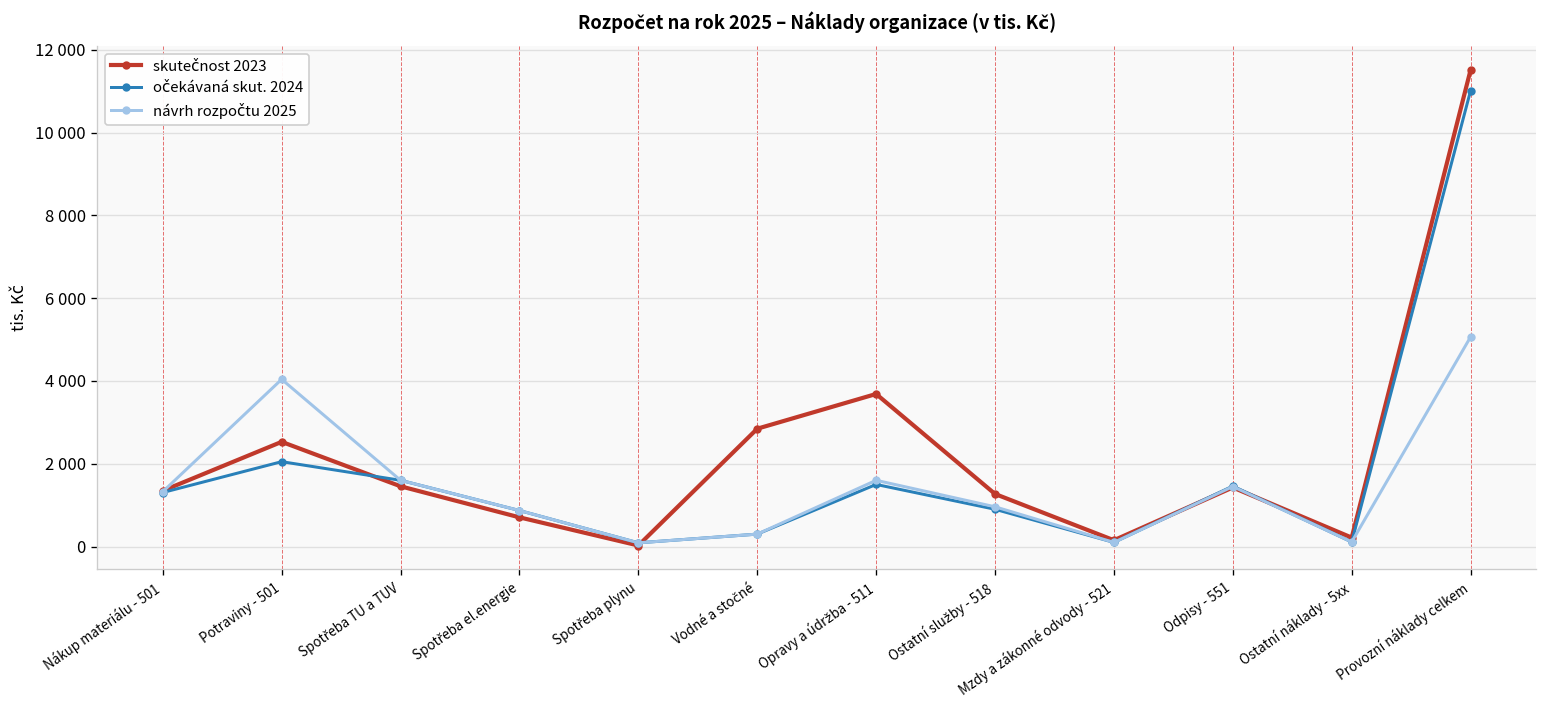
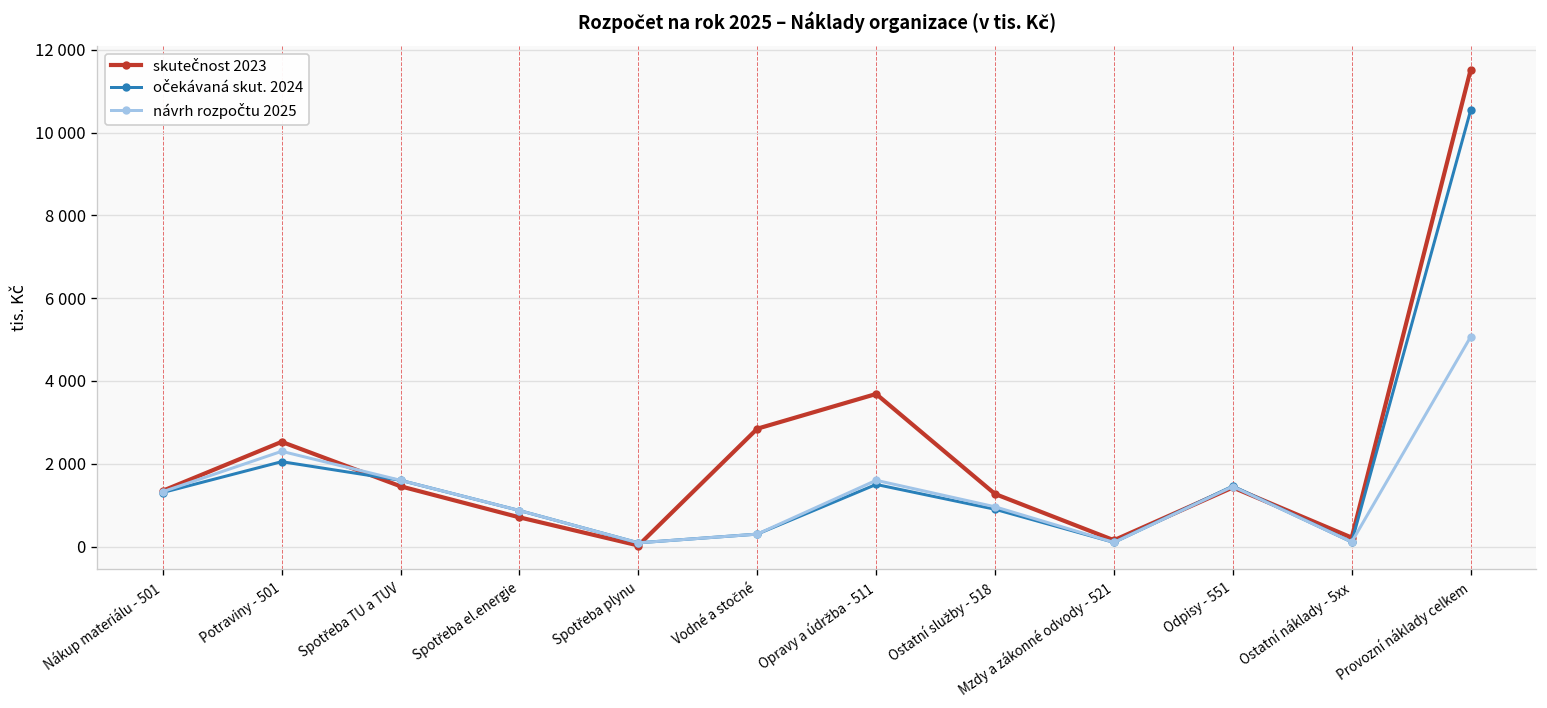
návrh rozpočtu 2025, Potraviny - 501: 4000 -> 2300
očekávaná skut. 2024, Provozní náklady celkem: 11000 -> 10500
